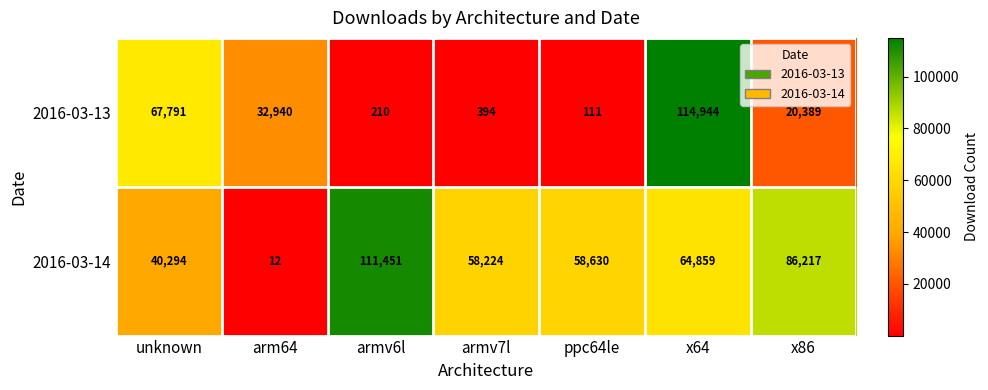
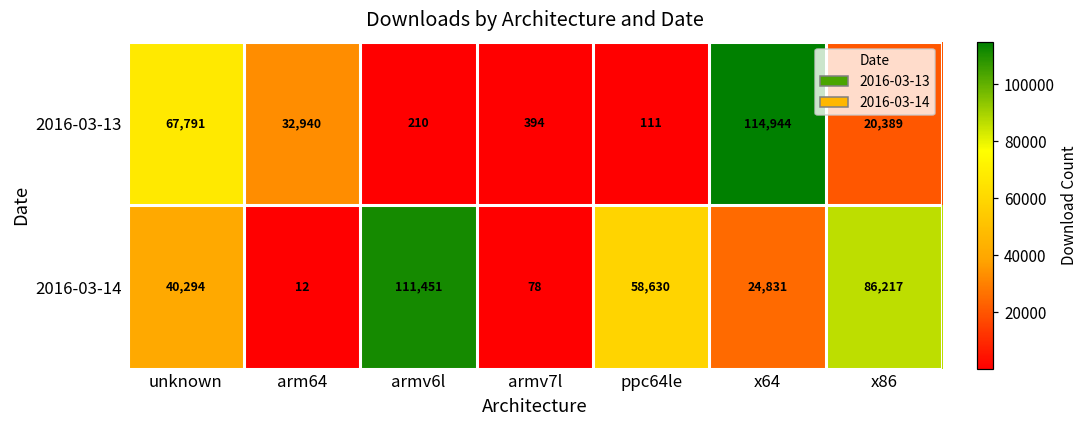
2016-03-14, armv7l: 58,224 -> 78
2016-03-14, x64: 64,859 -> 24,831
